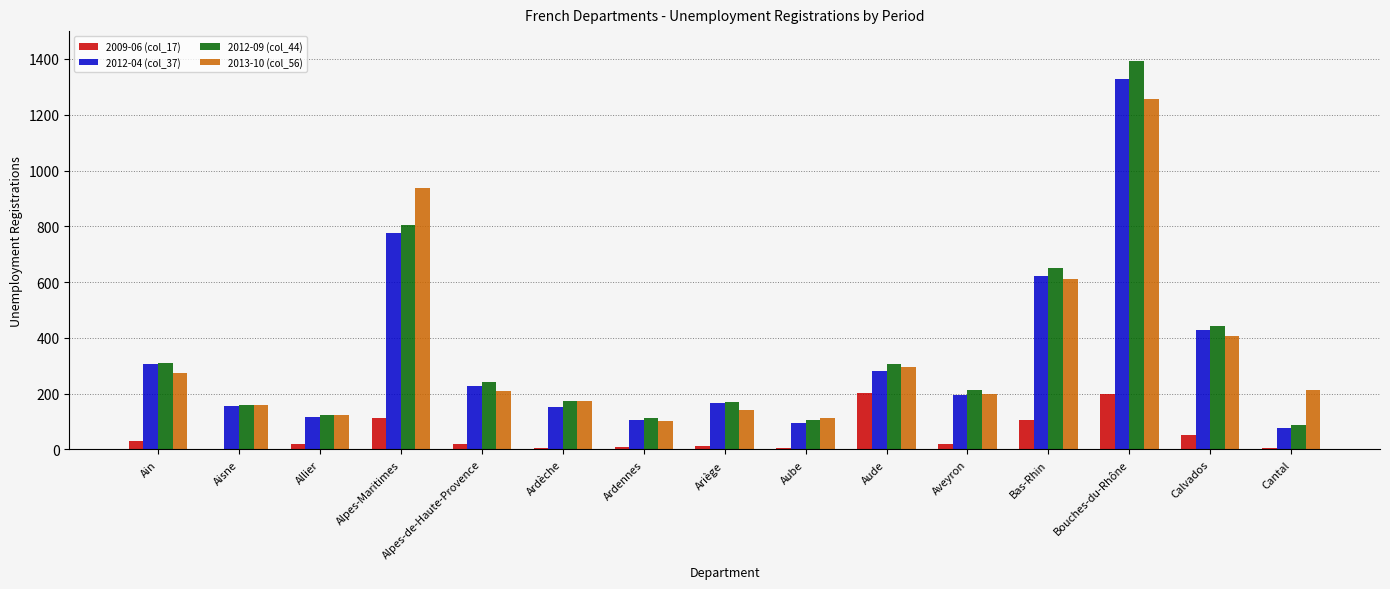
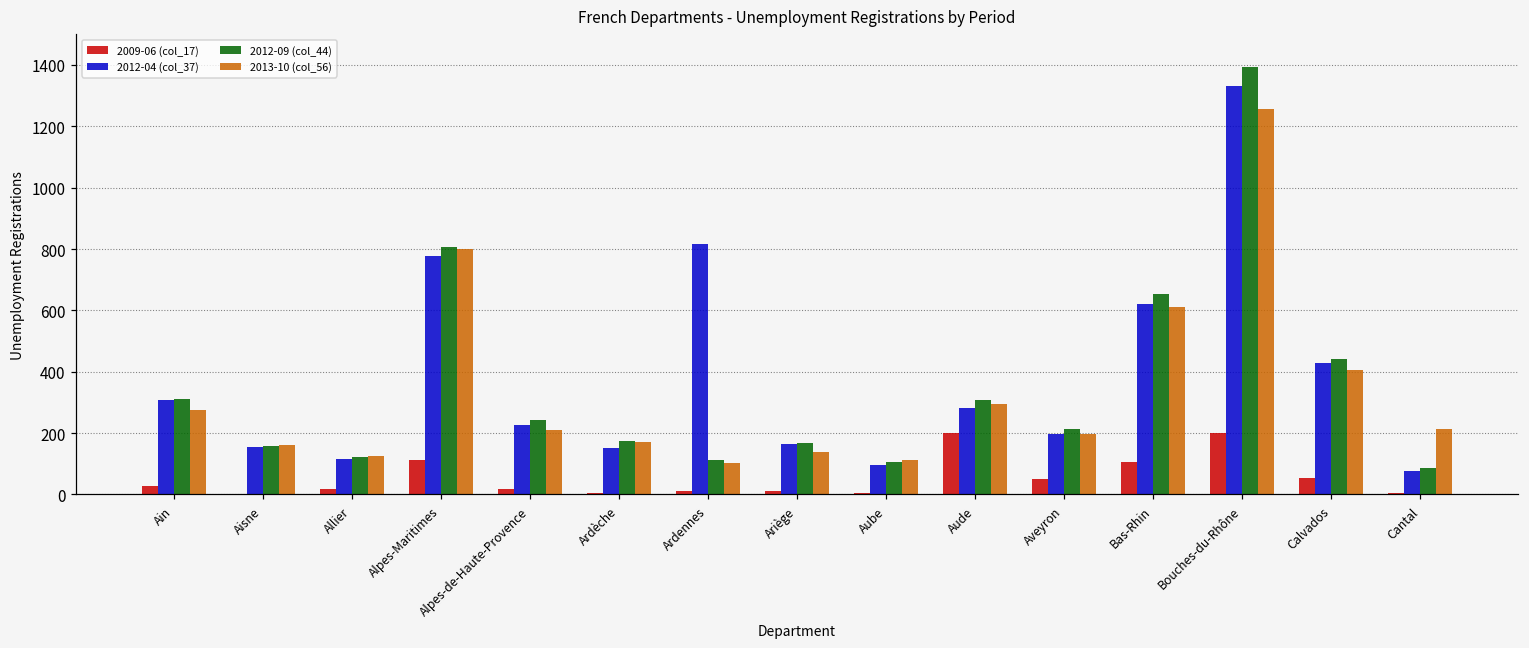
2013-10 (col_56), Alpes-Maritimes: 940 -> 800
2012-04 (col_37), Ardennes: 110 -> 820
2009-06 (col_17), Aveyron: 20 -> 50
